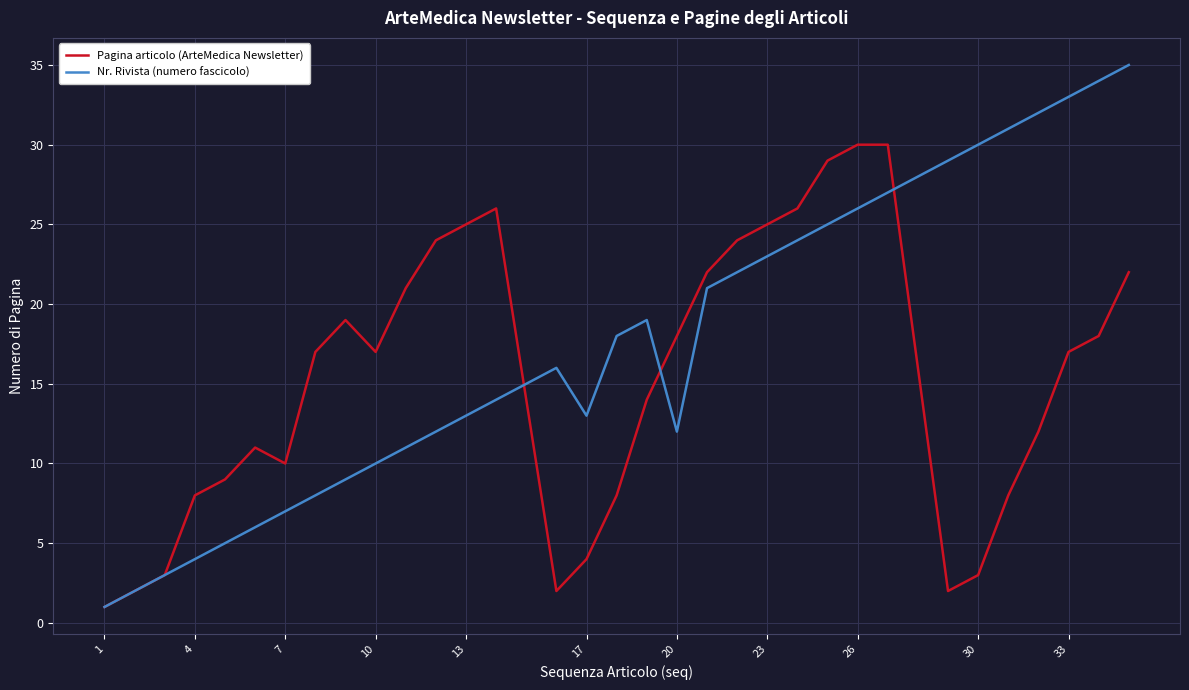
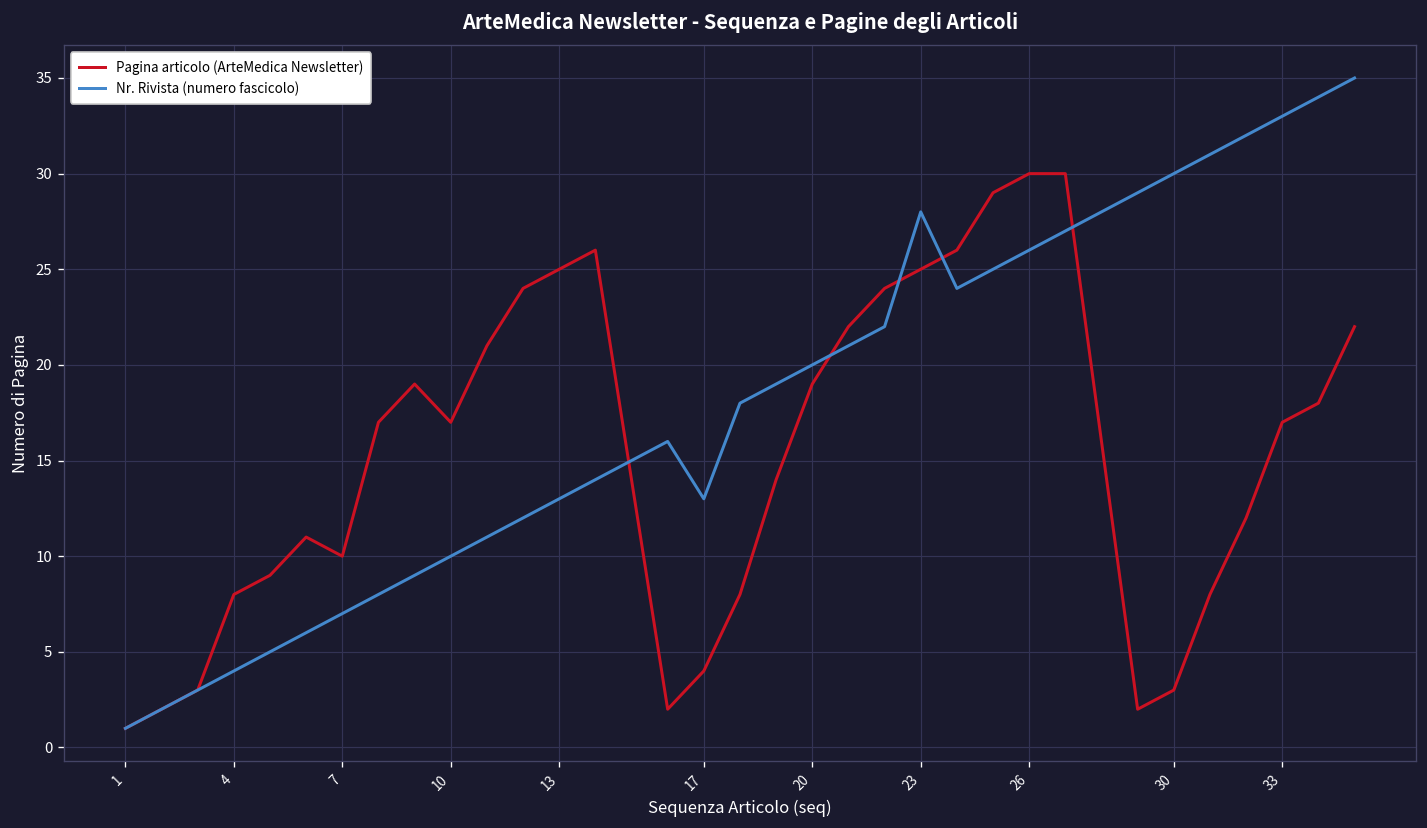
Pagina articolo (ArteMedica Newsletter), 20: 18 -> 19
Nr. Rivista (numero fascicolo), 20: 12 -> 20
Nr. Rivista (numero fascicolo), 23: 23 -> 28
